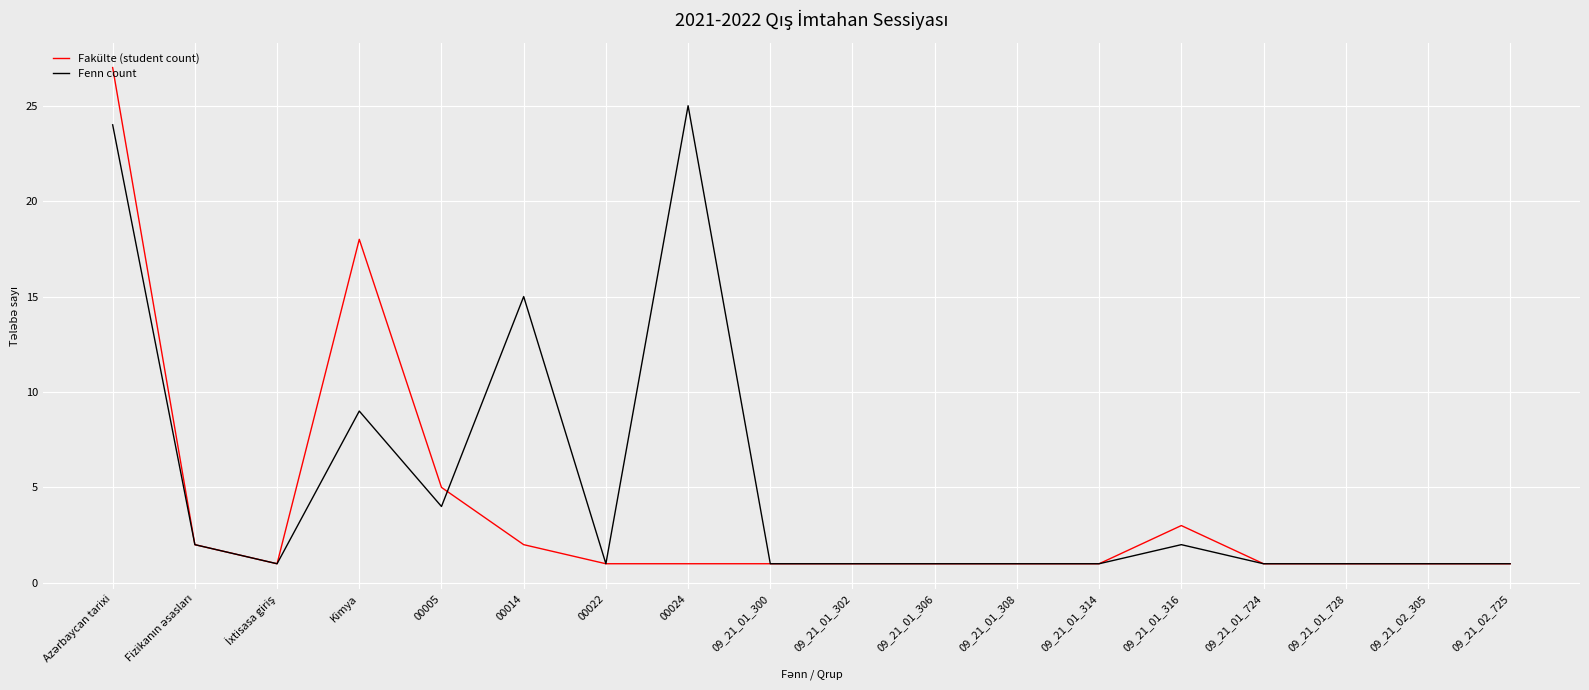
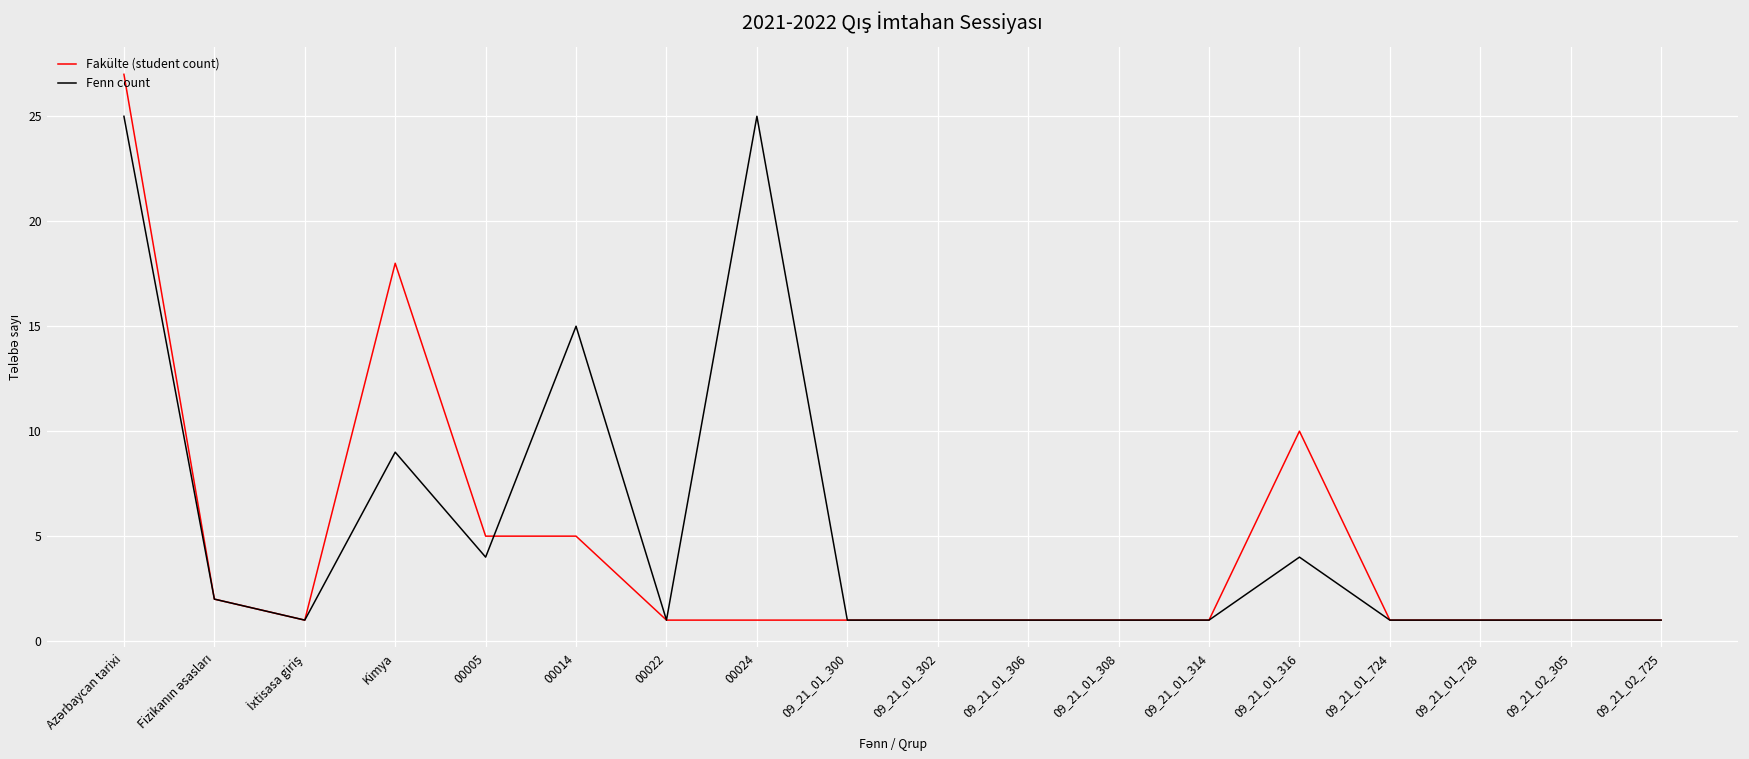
Fenn count, Azərbaycan tarixi: 24 -> 25
Fakülte (student count), 00014: 2 -> 5
Fakülte (student count), 09_21_01_316: 3 -> 10
Fenn count, 09_21_01_316: 2 -> 4
